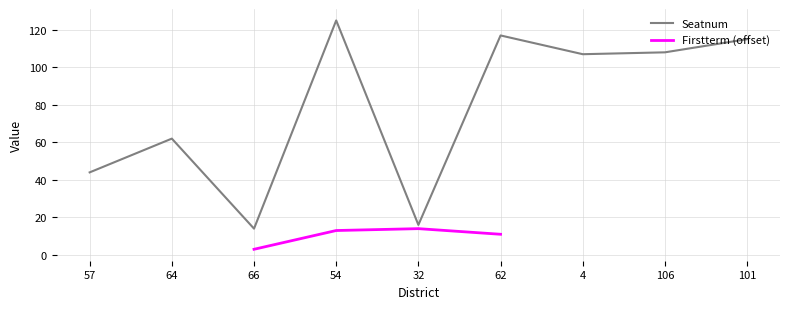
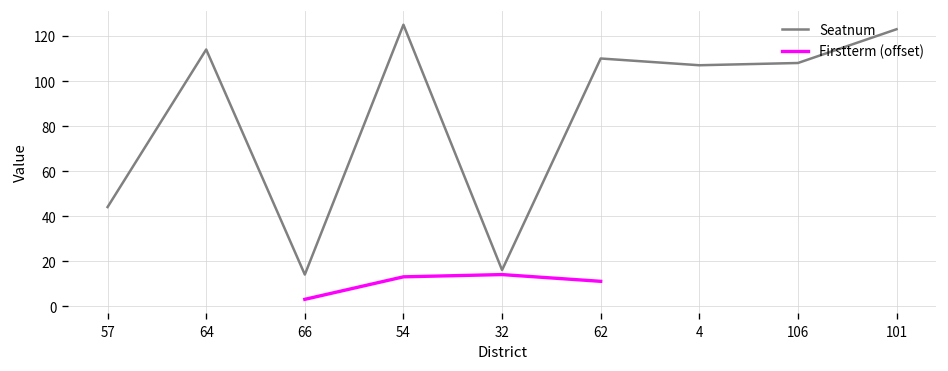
Seatnum, 64: 62 -> 114
Seatnum, 62: 117 -> 110
Seatnum, 101: 115 -> 123
